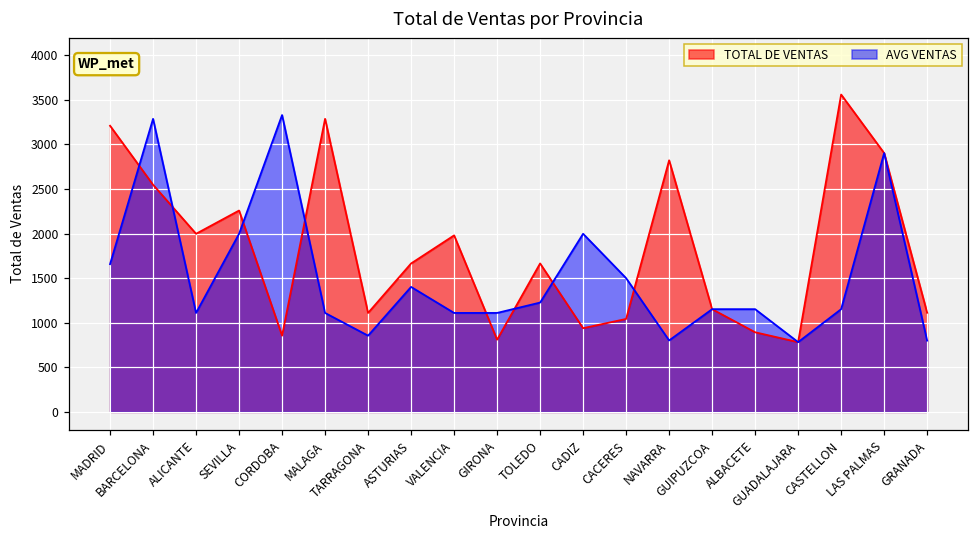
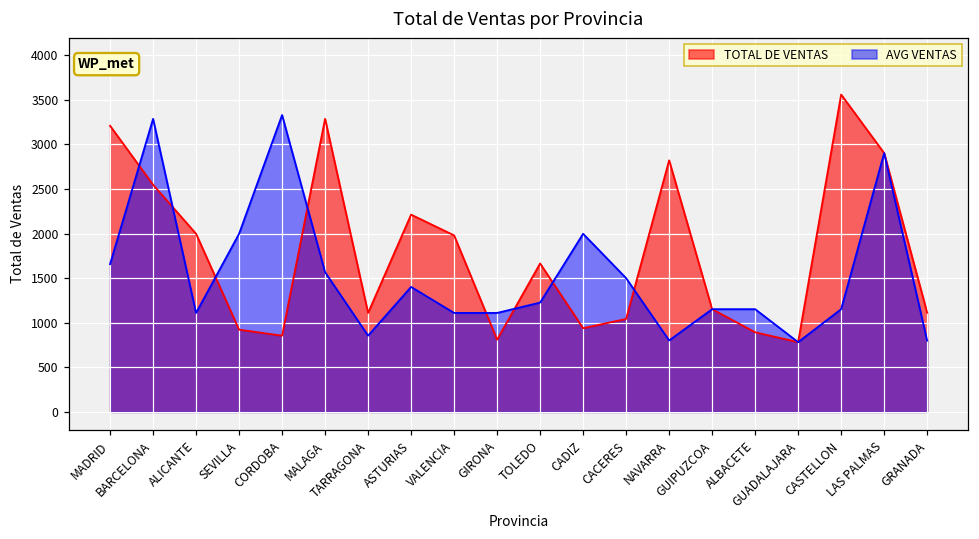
TOTAL DE VENTAS, SEVILLA: 2300 -> 900
AVG VENTAS, MALAGA: 1100 -> 1600
TOTAL DE VENTAS, ASTURIAS: 1700 -> 2200
